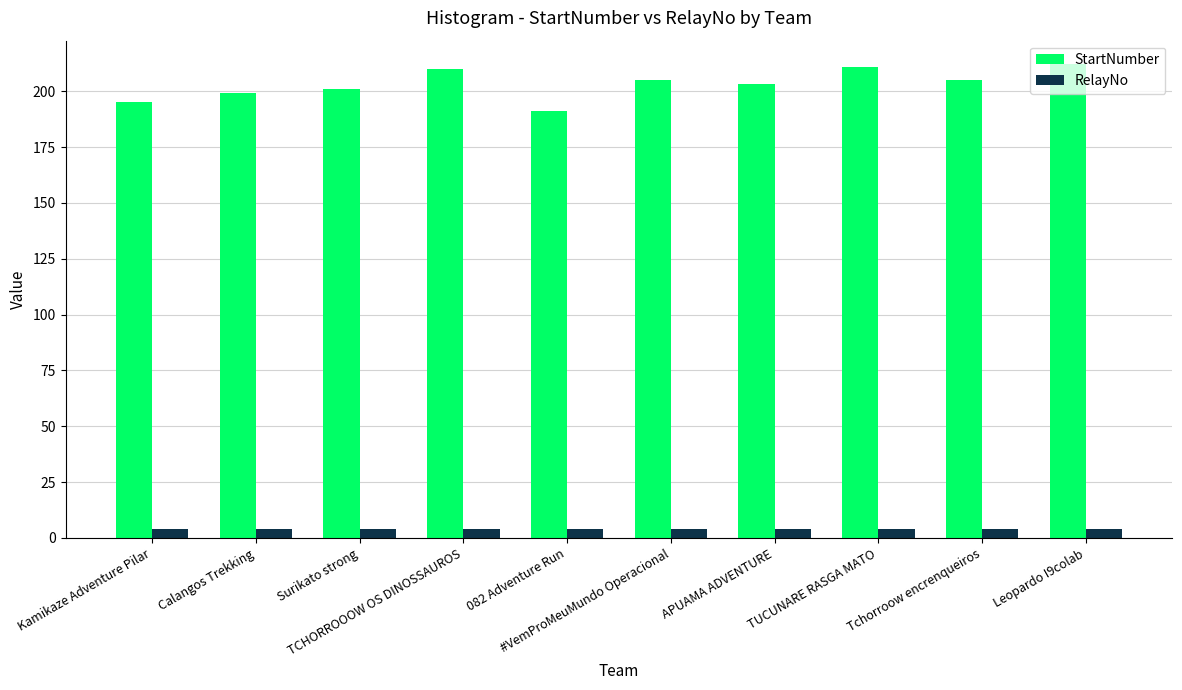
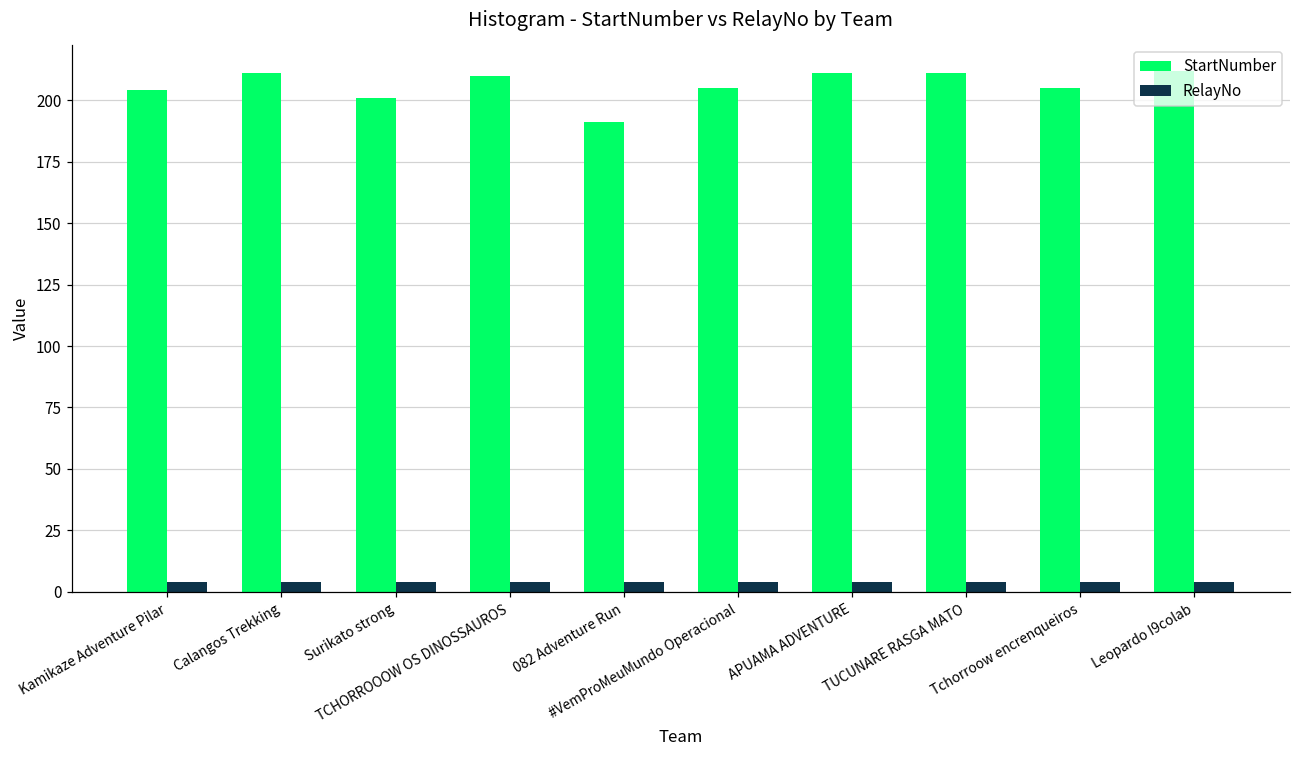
StartNumber, Kamikaze Adventure Pilar: 195 -> 204
StartNumber, Calangos Trekking: 199 -> 211
StartNumber, APUAMA ADVENTURE: 203 -> 211
